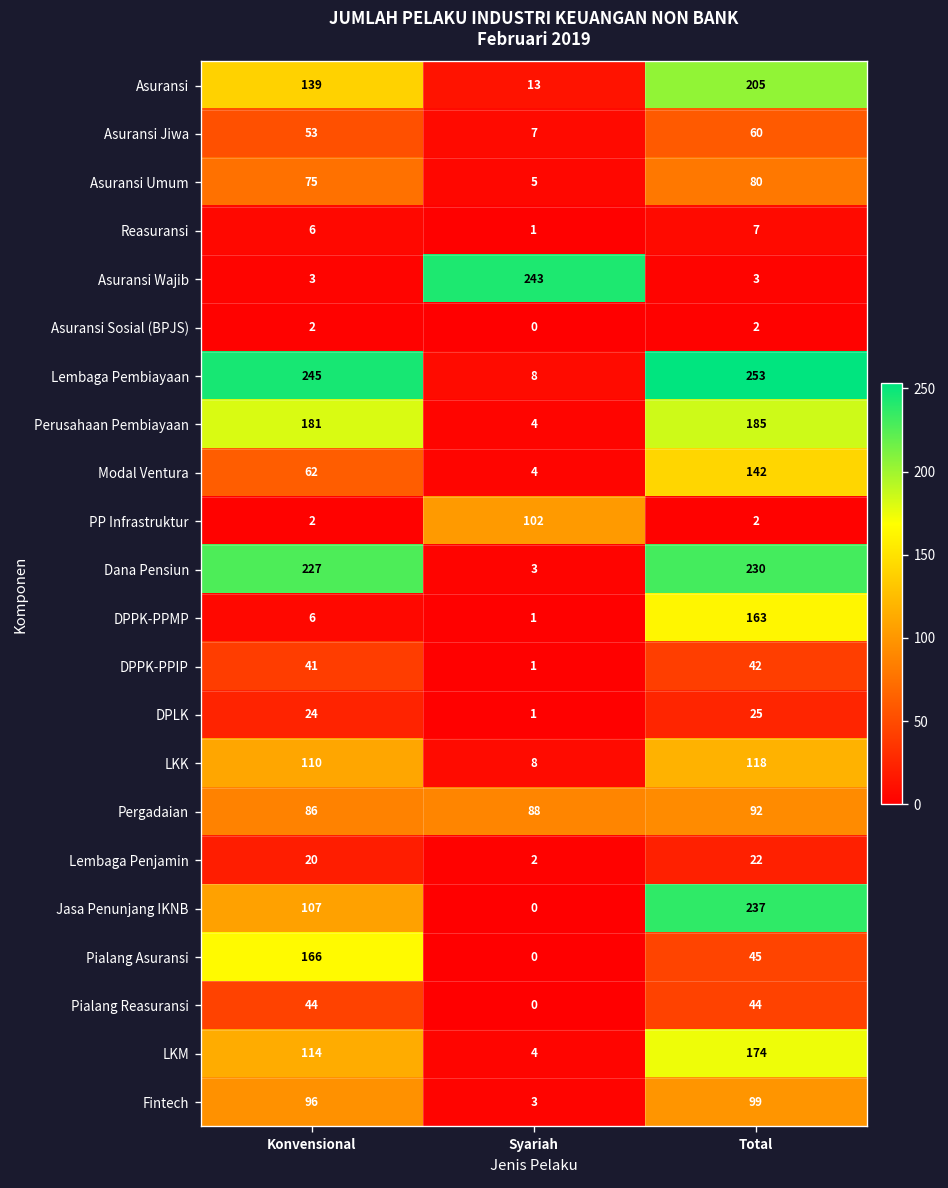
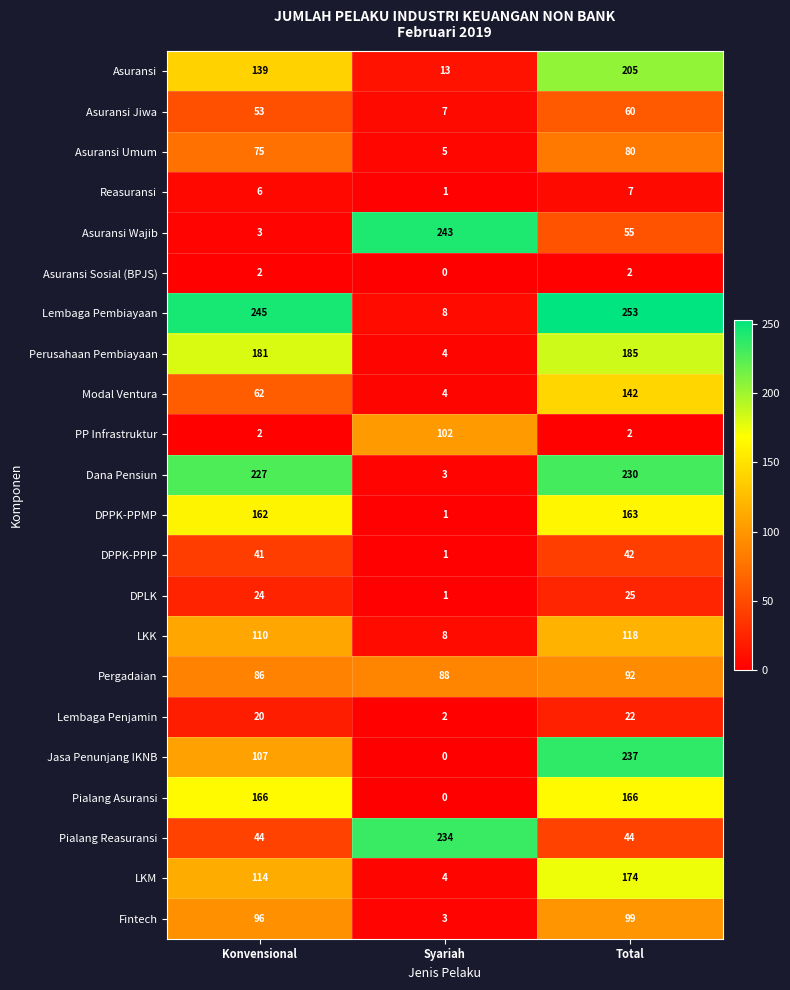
Asuransi Wajib, Total: 3 -> 55
DPPK-PPMP, Konvensional: 6 -> 162
Pialang Asuransi, Total: 45 -> 166
Pialang Reasuransi, Syariah: 0 -> 234
